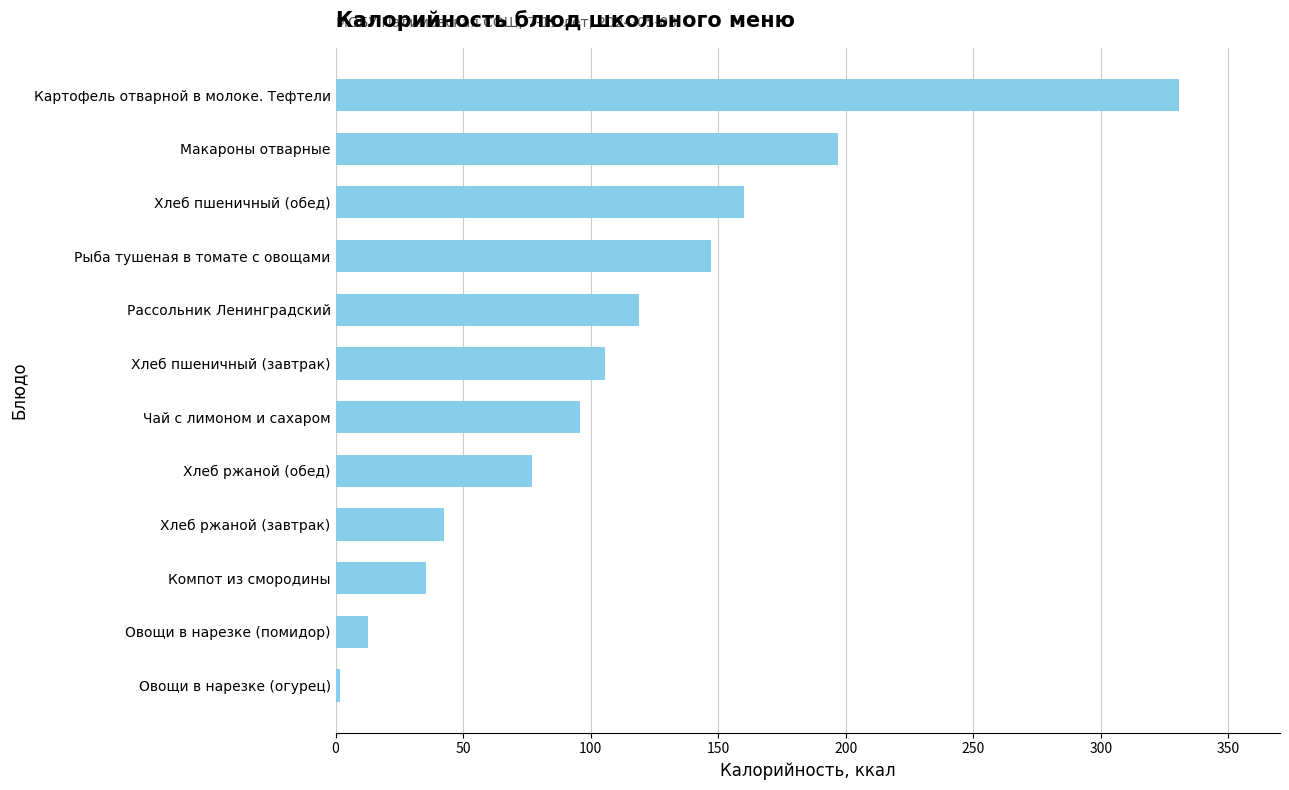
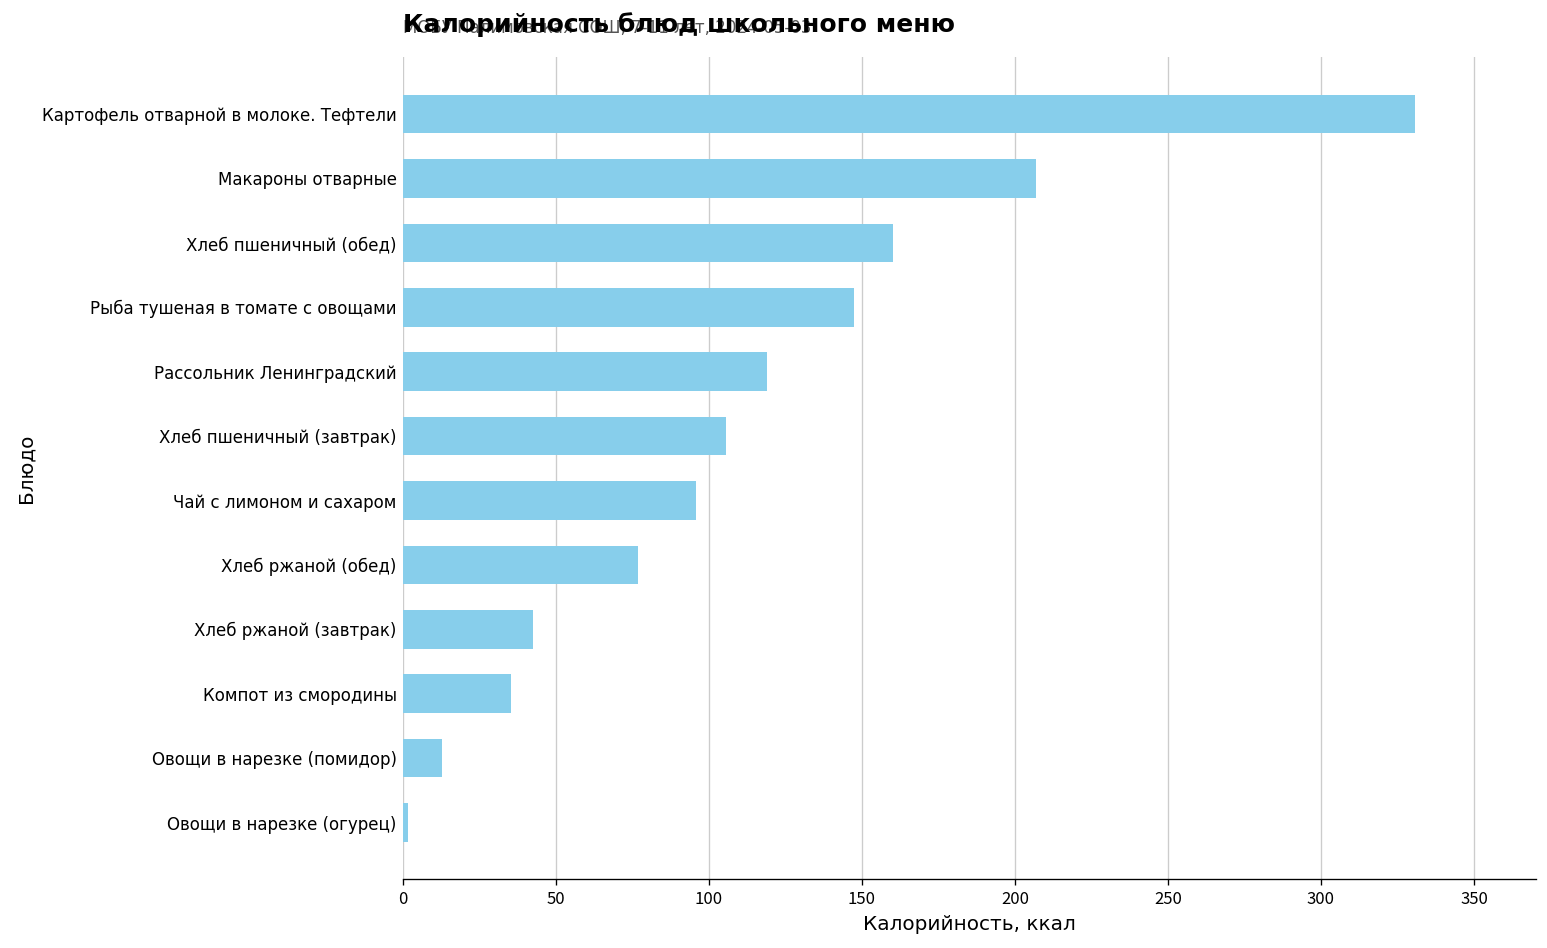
Макароны отварные: 197 -> 207
